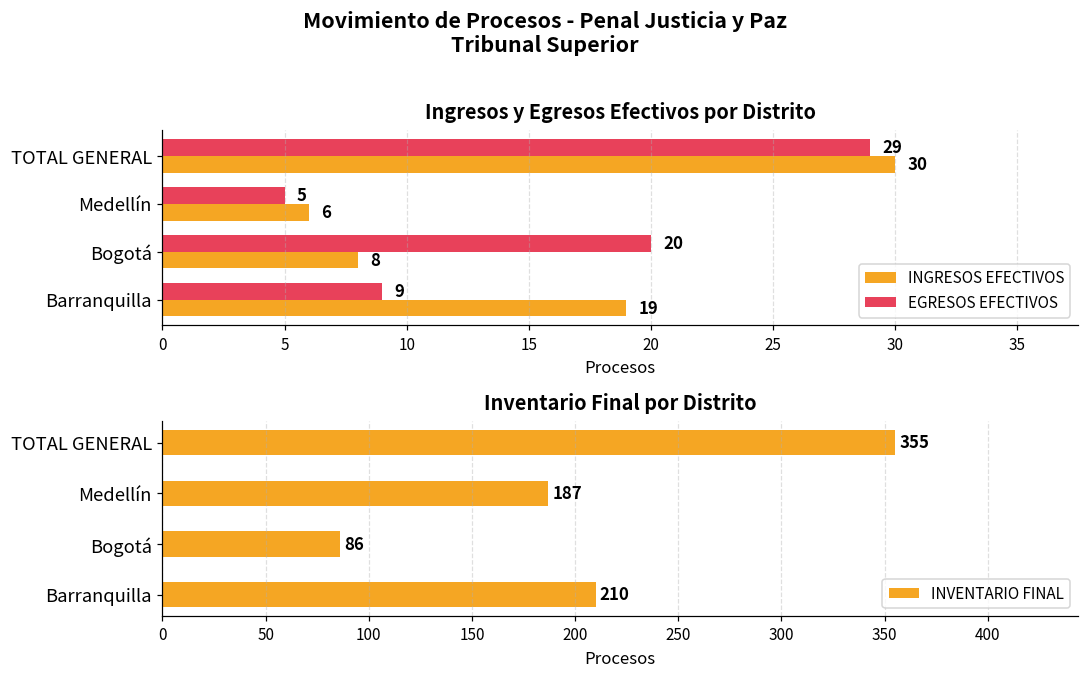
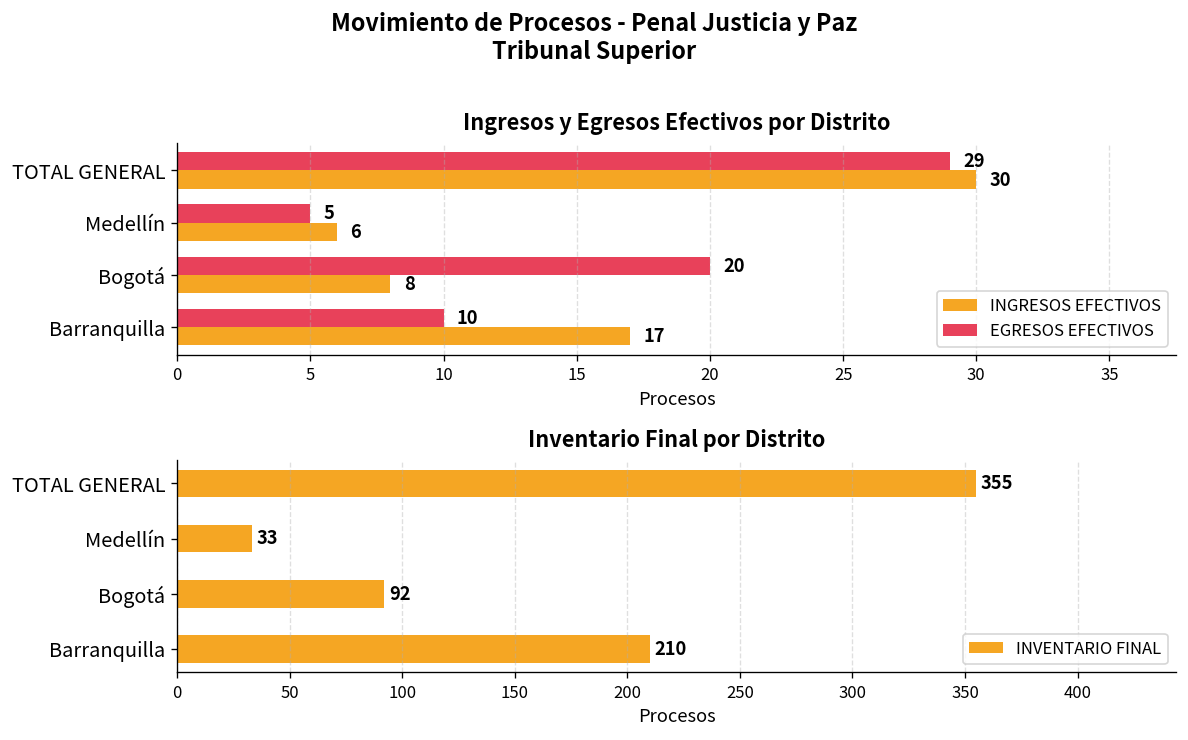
Ingresos y Egresos Efectivos por Distrito, EGRESOS EFECTIVOS, Barranquilla: 9 -> 10
Ingresos y Egresos Efectivos por Distrito, INGRESOS EFECTIVOS, Barranquilla: 19 -> 17
Inventario Final por Distrito, Medellín: 187 -> 33
Inventario Final por Distrito, Bogotá: 86 -> 92
